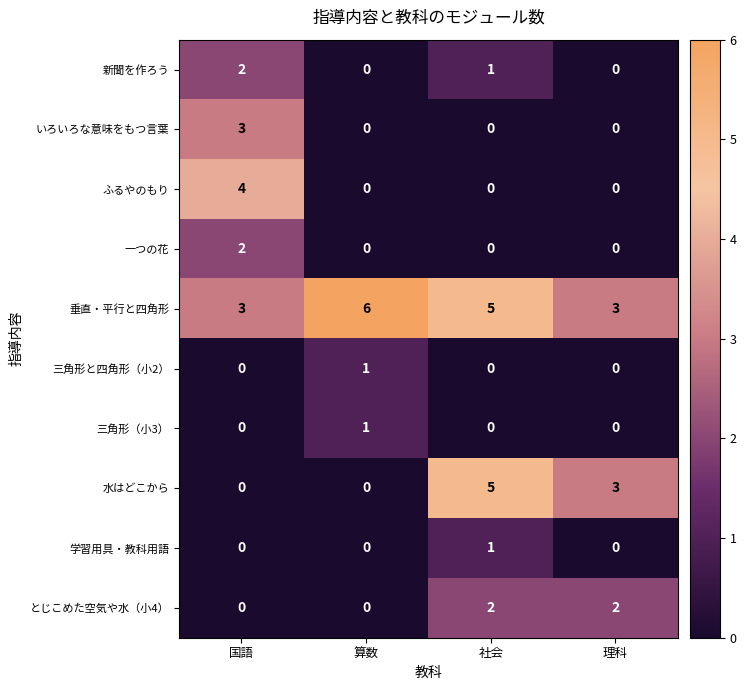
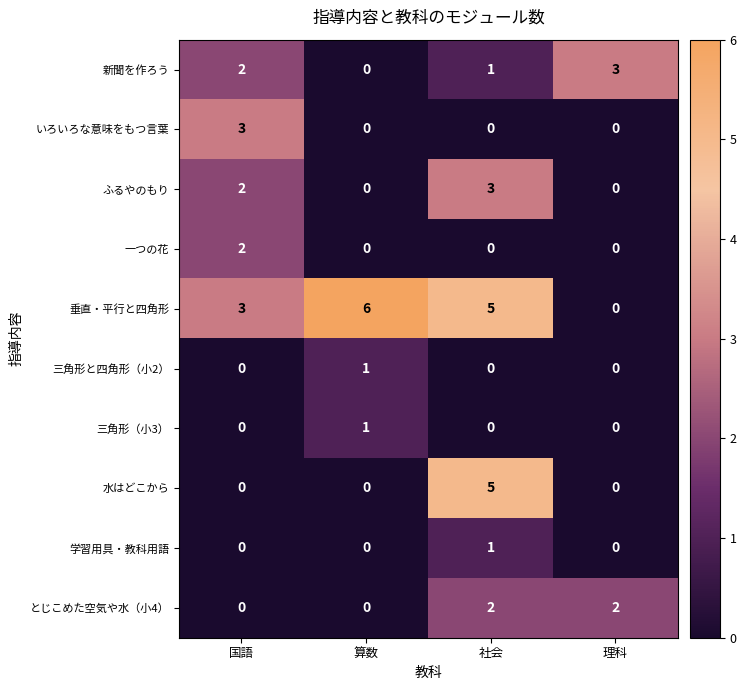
新聞を作ろう, 理科: 0 -> 3
ふるやのもり, 国語: 4 -> 2
ふるやのもり, 社会: 0 -> 3
垂直・平行と四角形, 理科: 3 -> 0
水はどこから, 理科: 3 -> 0
